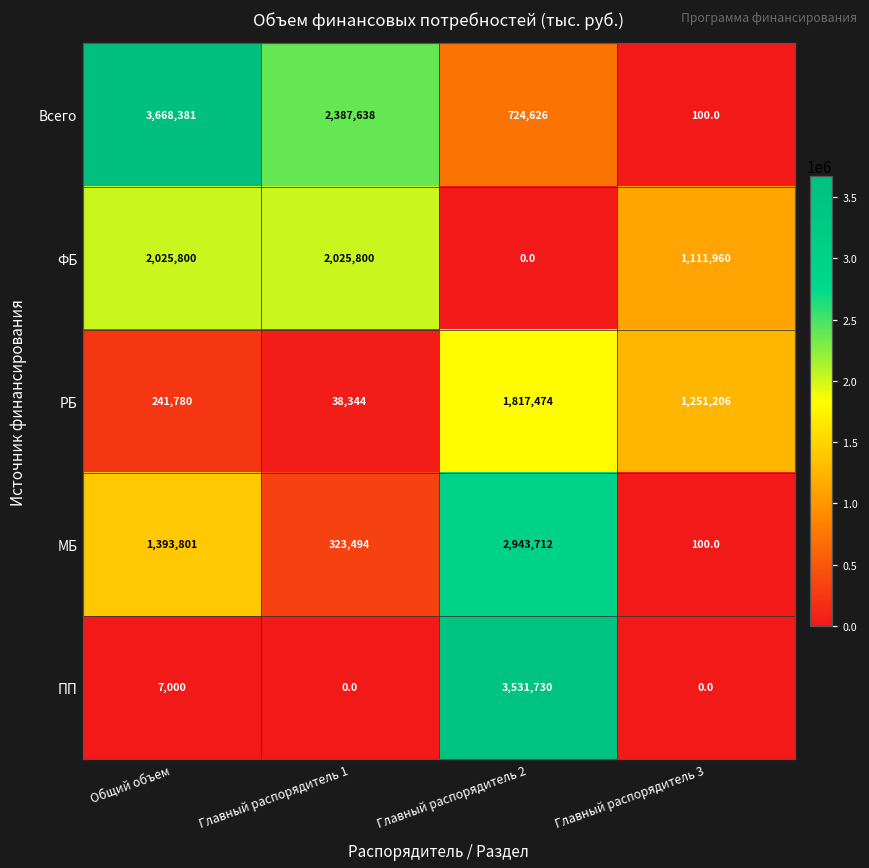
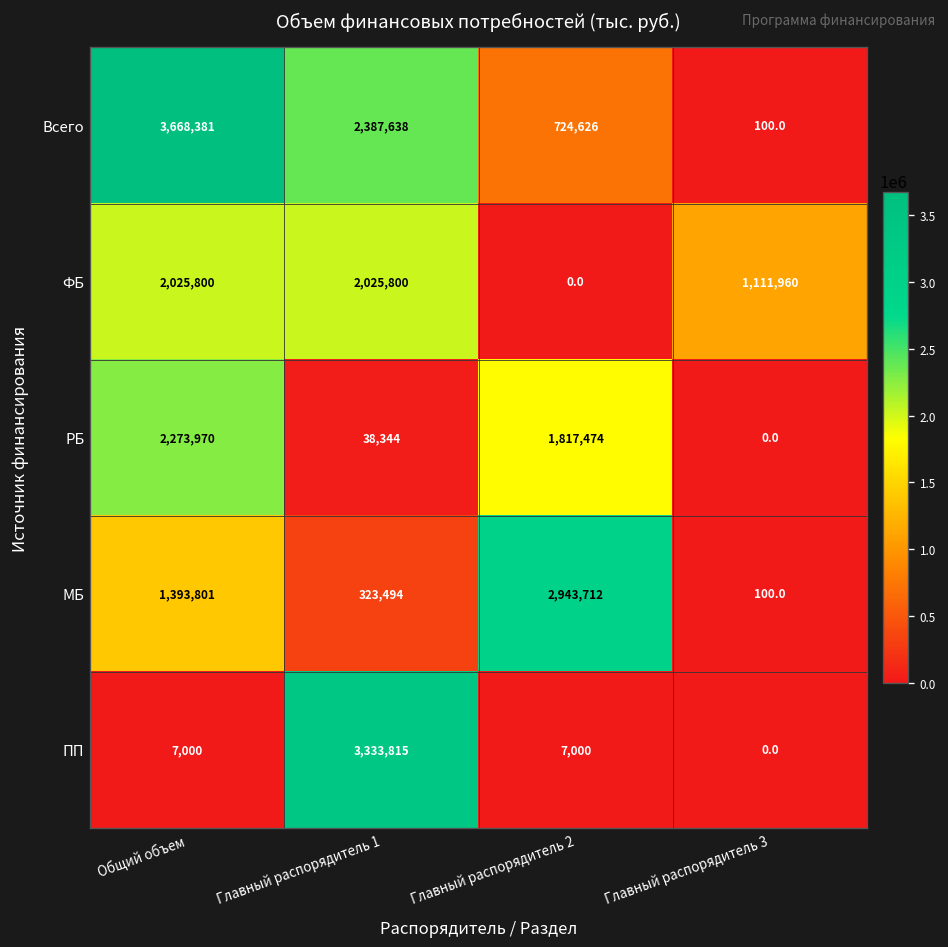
РБ, Общий объем: 241,780 -> 2,273,970
РБ, Главный распорядитель 3: 1,251,206 -> 0.0
ПП, Главный распорядитель 1: 0.0 -> 3,333,815
ПП, Главный распорядитель 2: 3,531,730 -> 7,000
